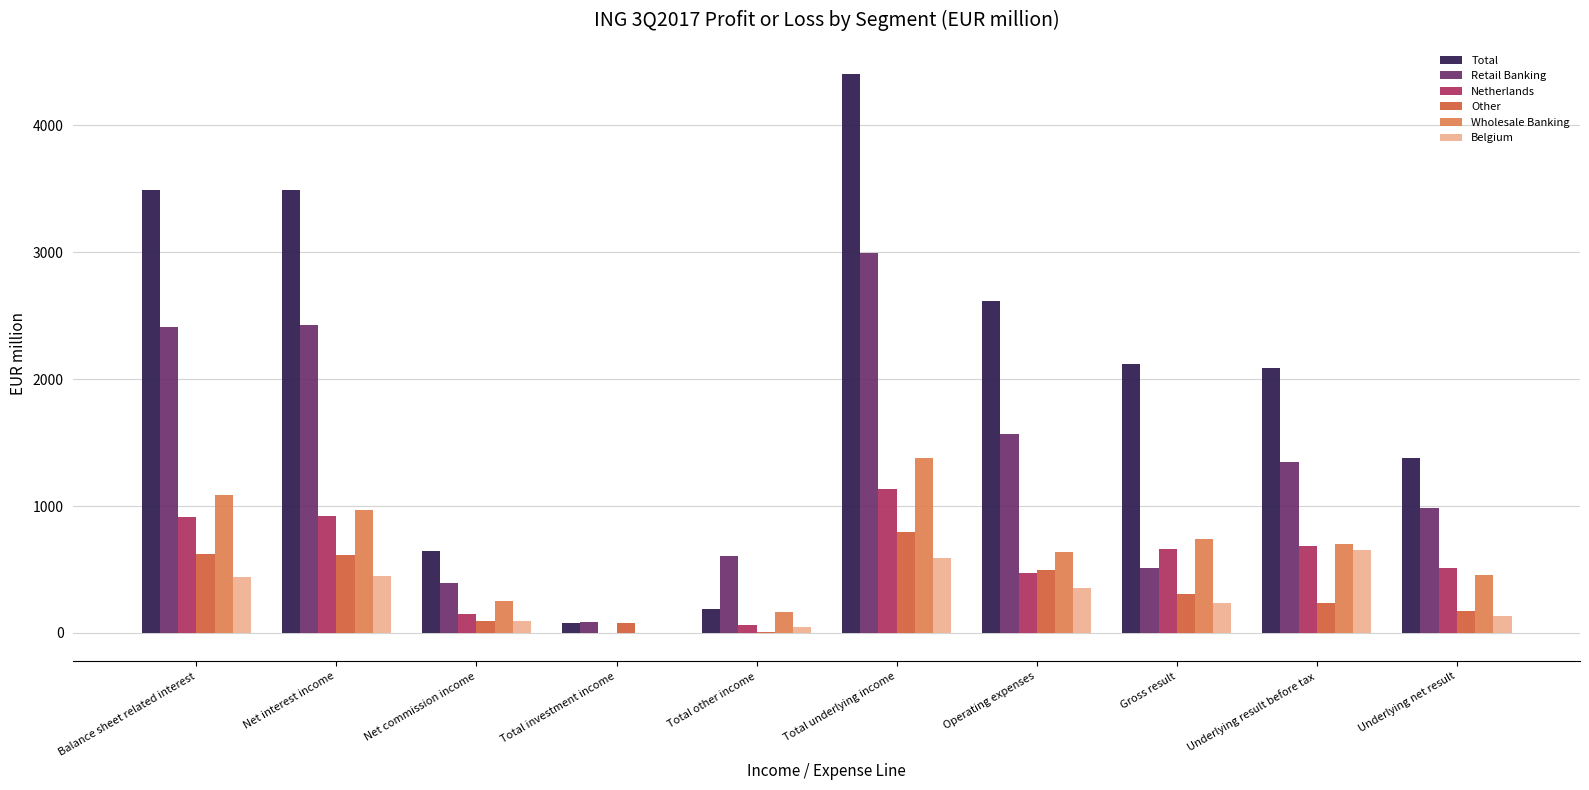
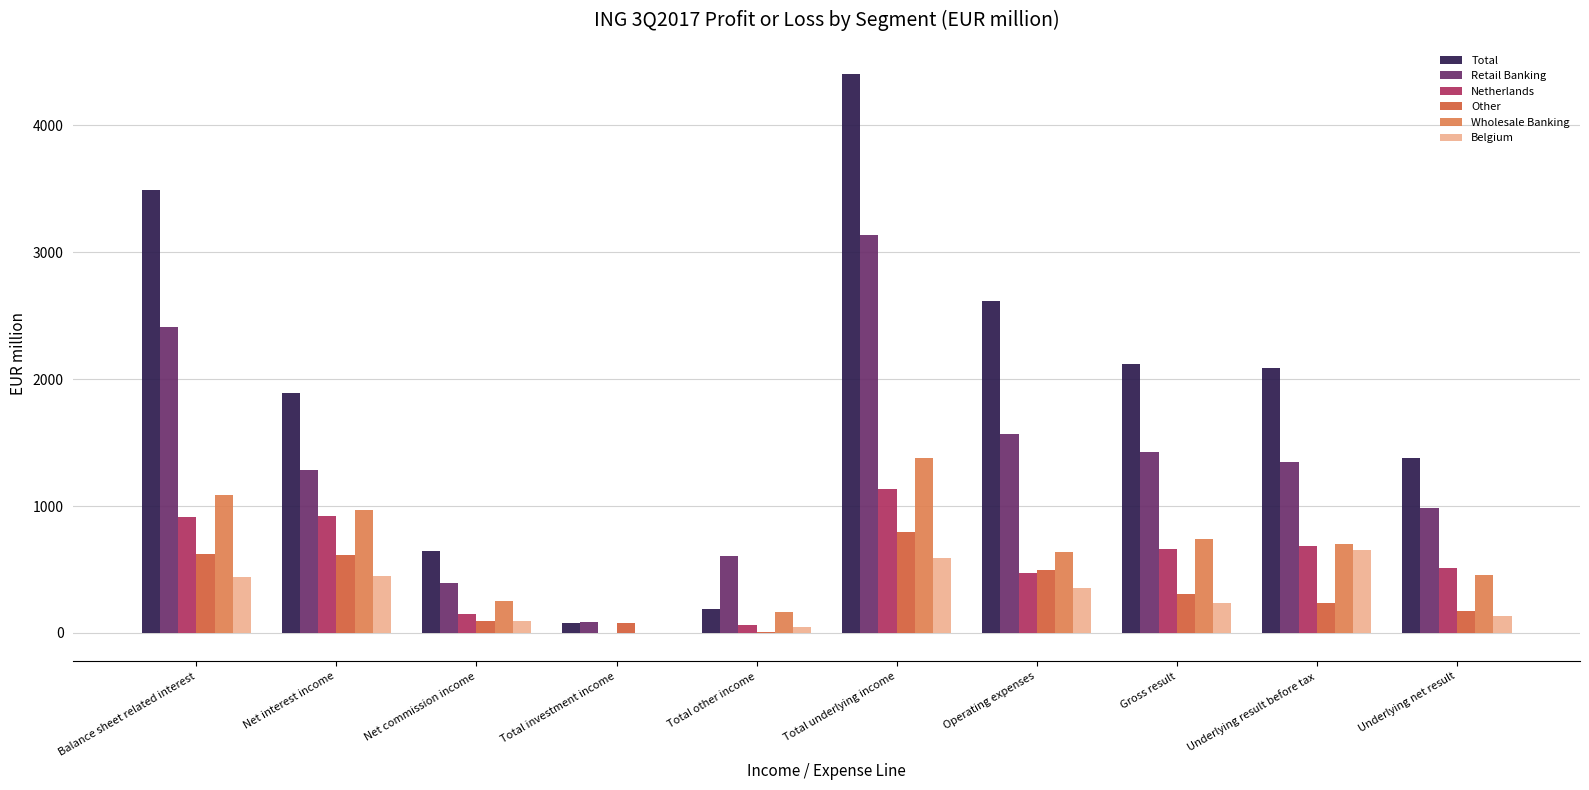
Total, Net interest income: 3490 -> 1890
Retail Banking, Net interest income: 2430 -> 1290
Retail Banking, Total underlying income: 2990 -> 3130
Retail Banking, Gross result: 520 -> 1430
